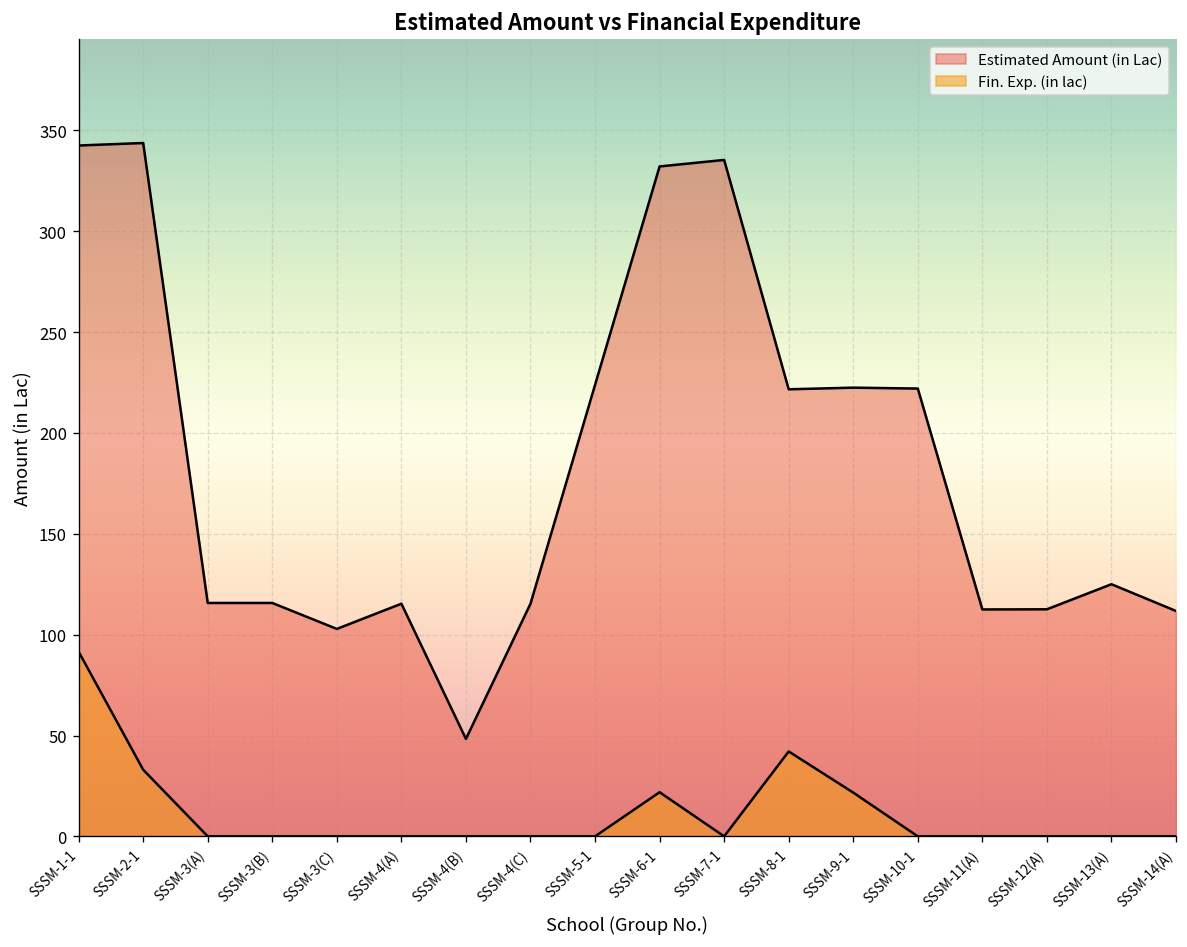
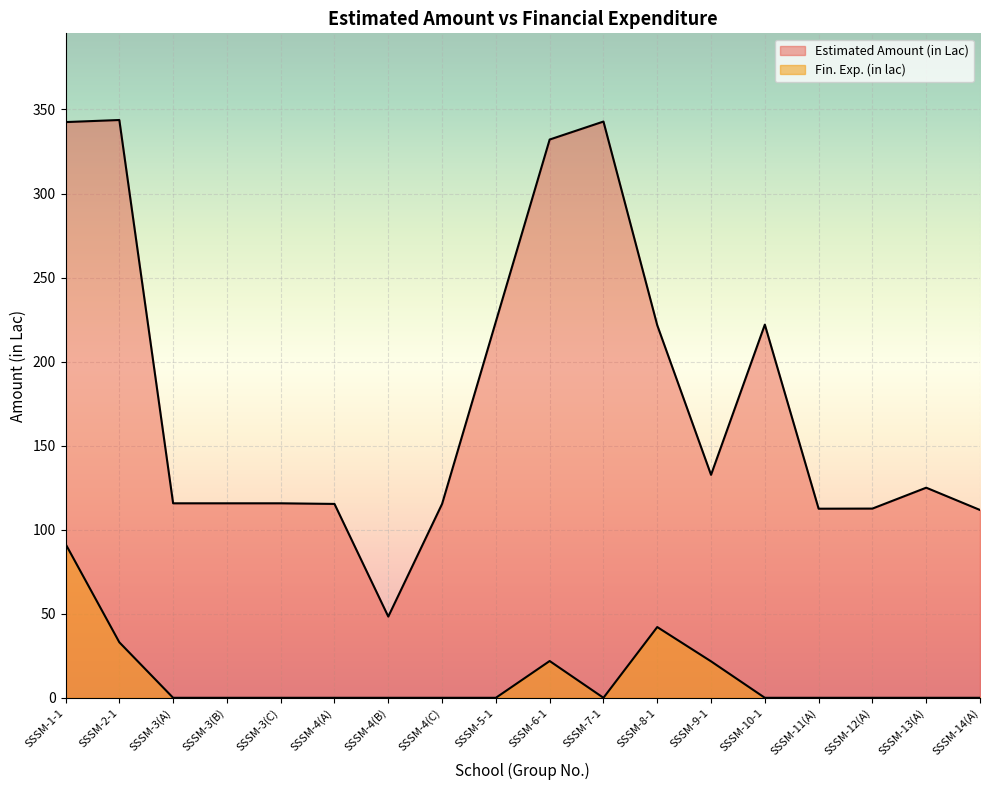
Estimated Amount (in Lac), SSSM-3(C): 103 -> 116
Estimated Amount (in Lac), SSSM-7-1: 335 -> 343
Estimated Amount (in Lac), SSSM-9-1: 222 -> 133
